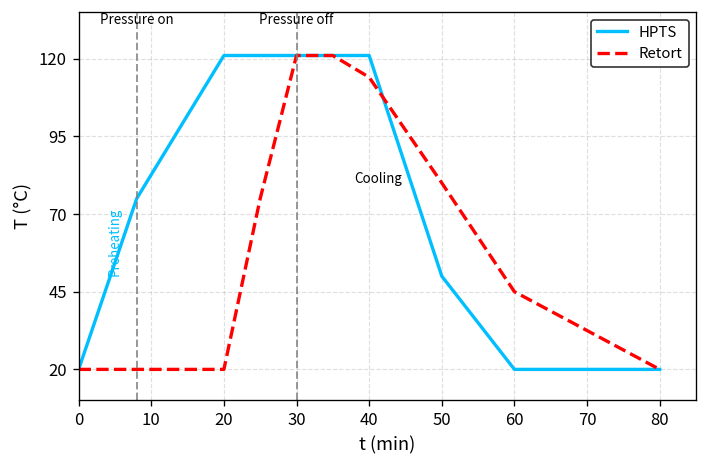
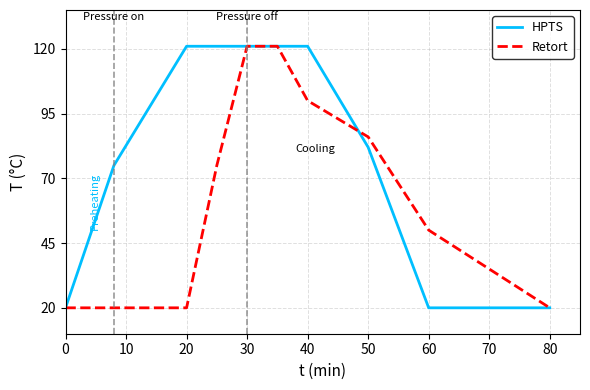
Retort, 40: 114 -> 100
HPTS, 50: 50 -> 82
Retort, 50: 80 -> 86
Retort, 60: 45 -> 50
